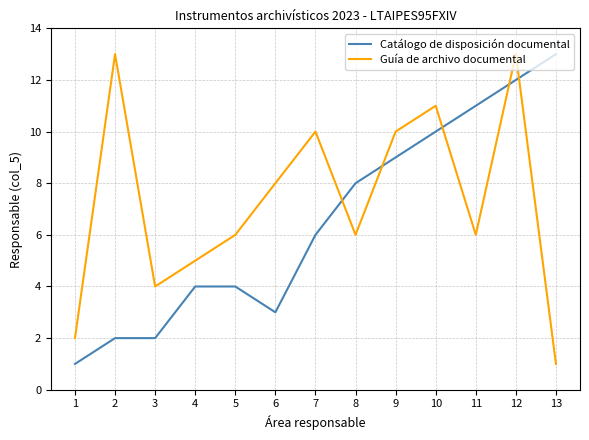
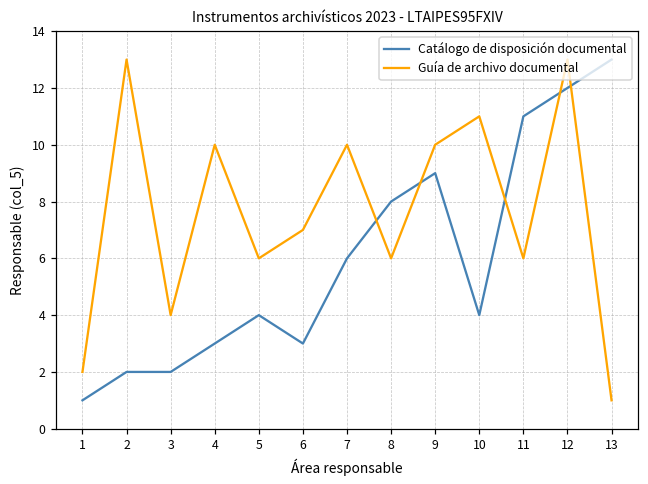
Catálogo de disposición documental, 4: 4 -> 3
Guía de archivo documental, 4: 5 -> 10
Guía de archivo documental, 6: 8 -> 7
Catálogo de disposición documental, 10: 10 -> 4
